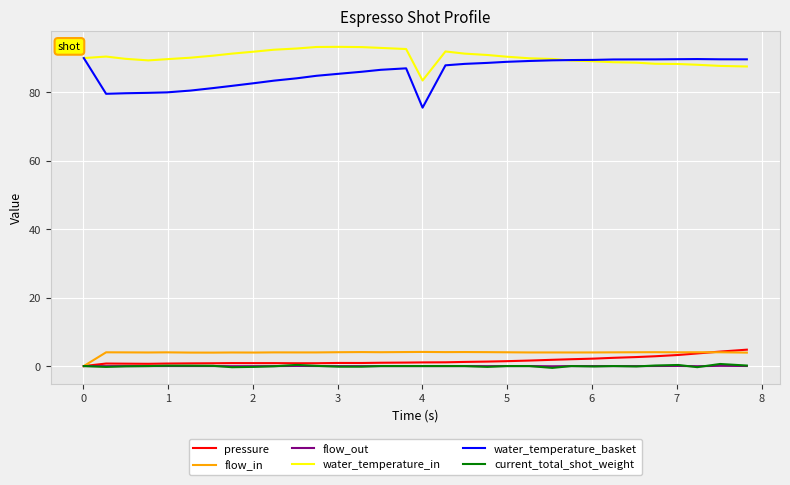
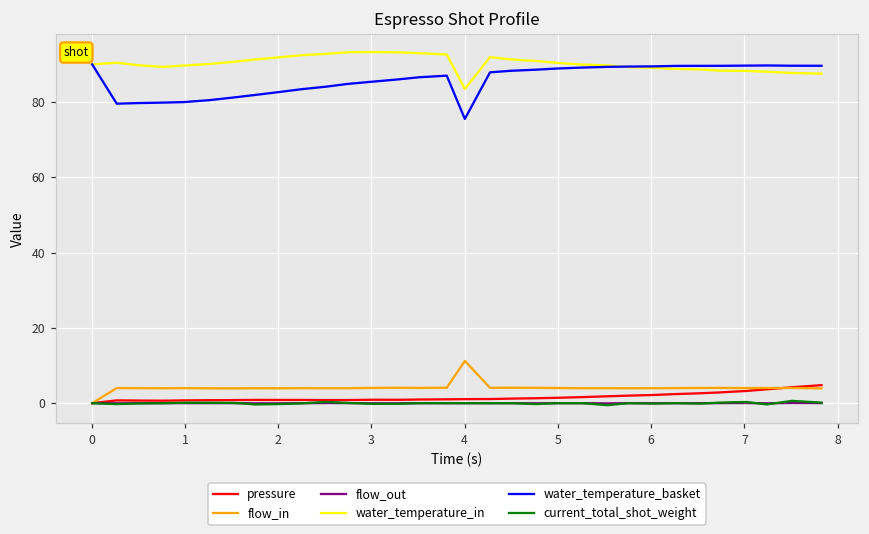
flow_in, 4: 4 -> 11
